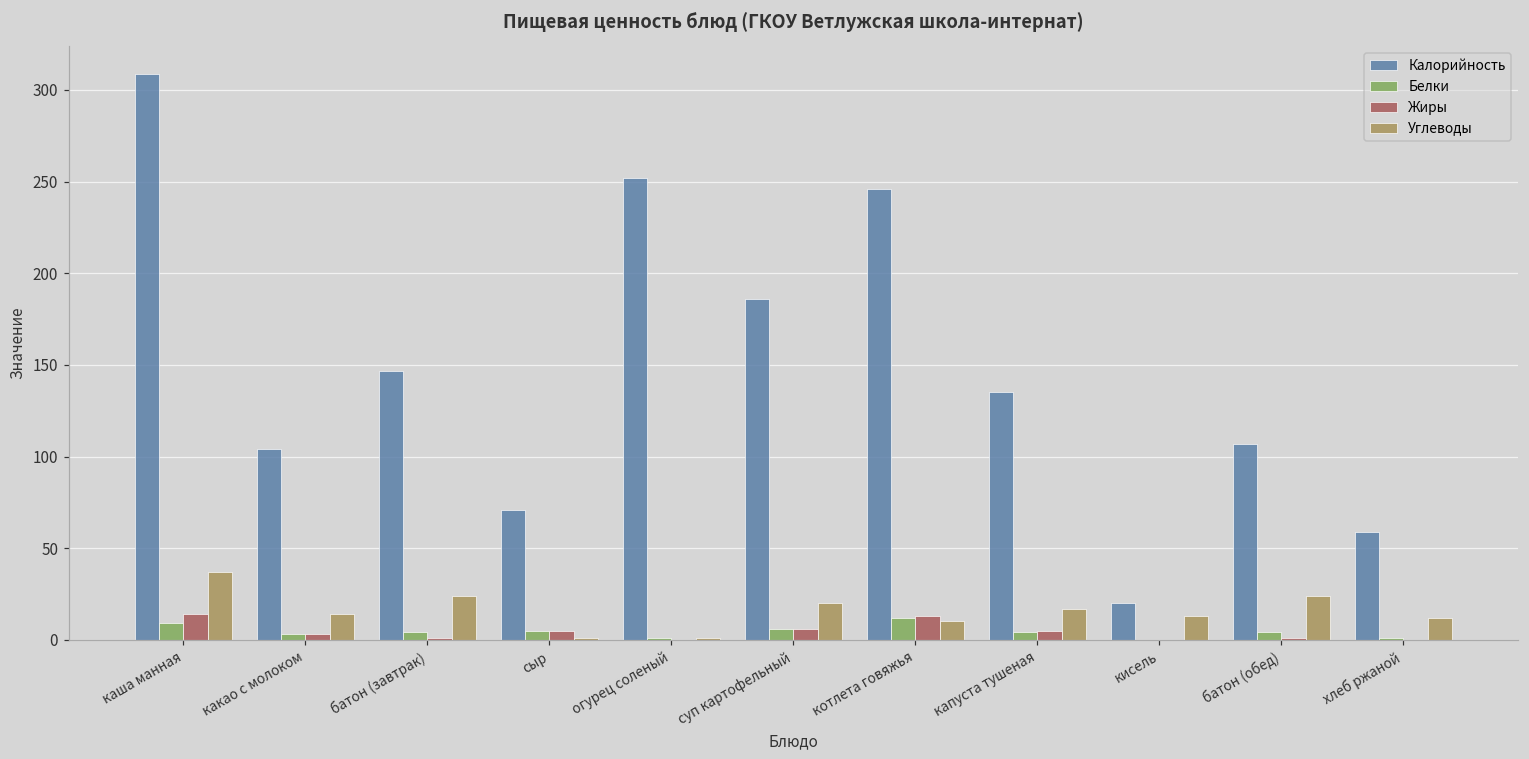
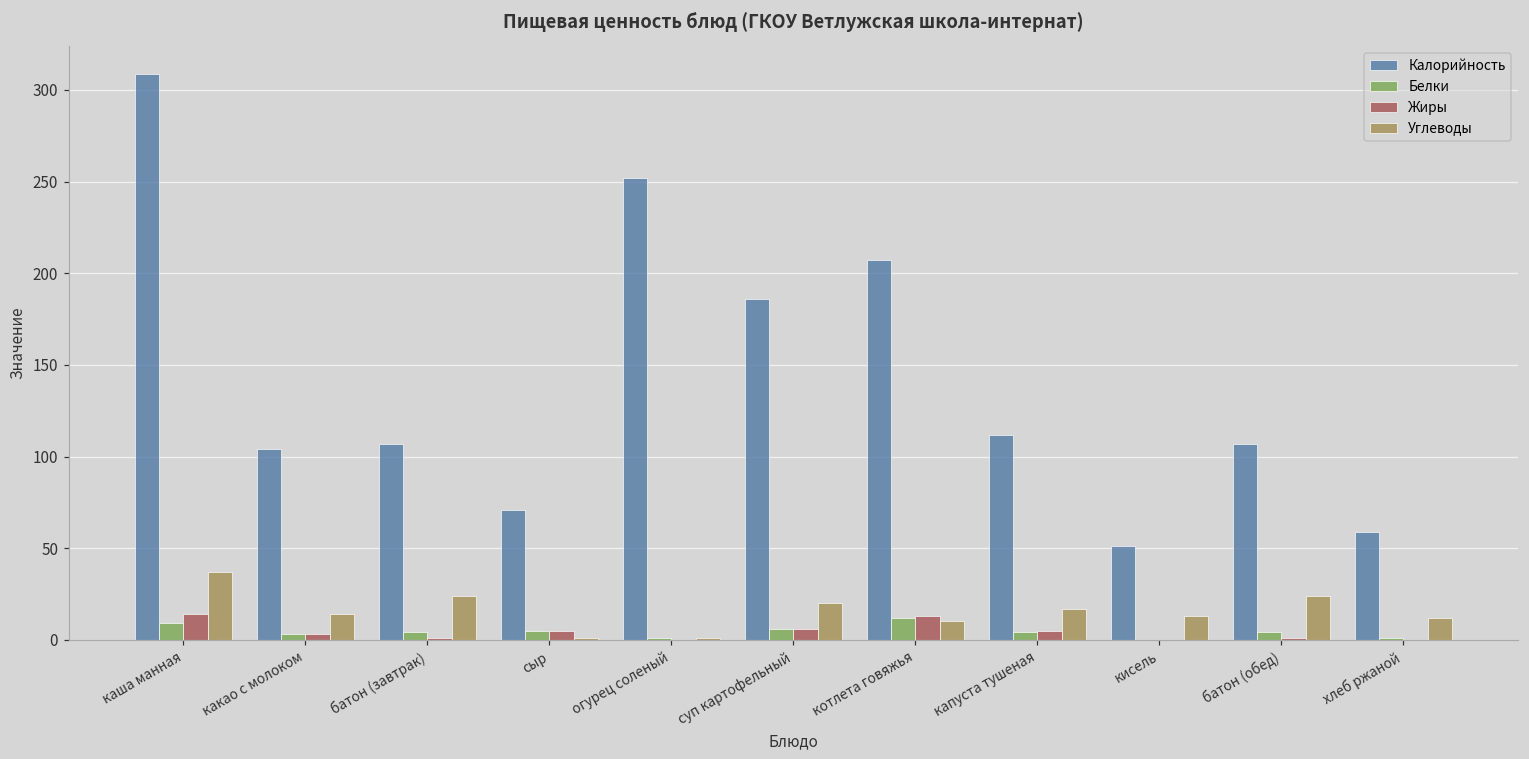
Калорийность, батон (завтрак): 147 -> 107
Калорийность, котлета говяжья: 246 -> 207
Калорийность, капуста тушеная: 135 -> 112
Калорийность, кисель: 20 -> 51
